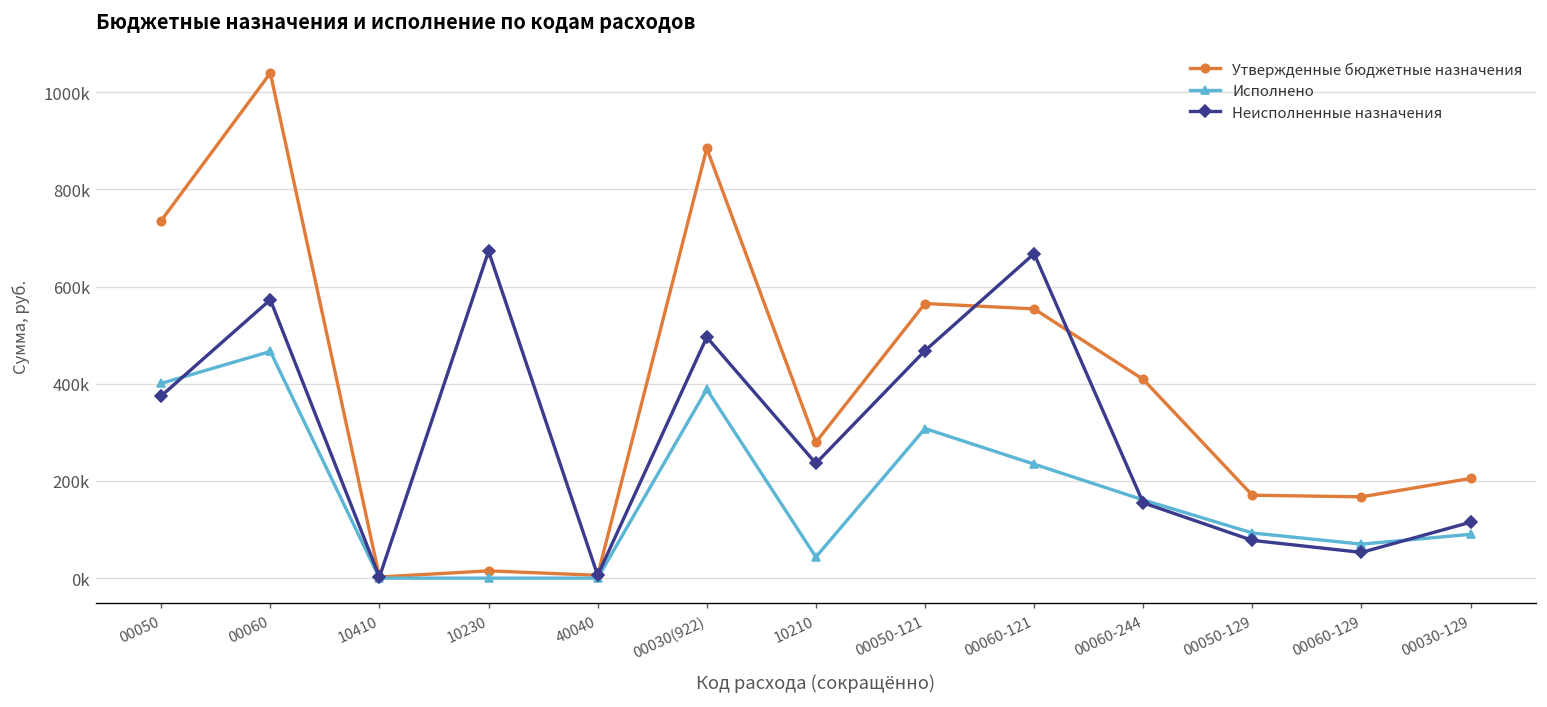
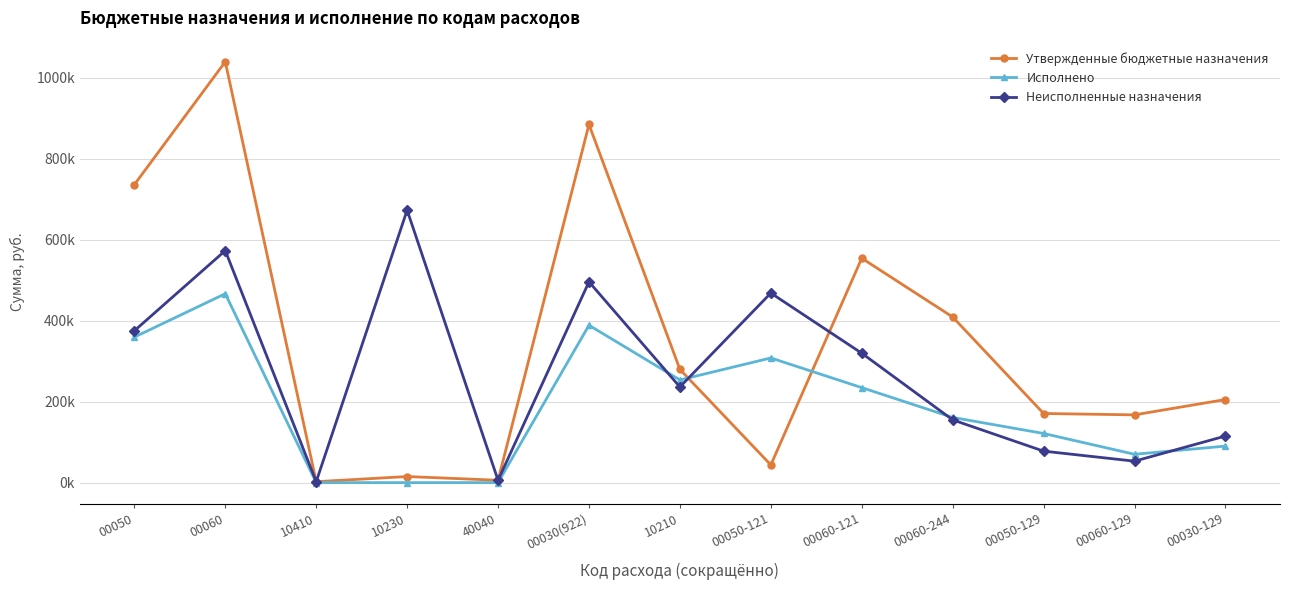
Исполнено, 00050: 400000 -> 360000
Исполнено, 10210: 40000 -> 250000
Утвержденные бюджетные назначения, 00050-121: 570000 -> 40000
Неисполненные назначения, 00060-121: 670000 -> 320000
Исполнено, 00050-129: 90000 -> 120000
